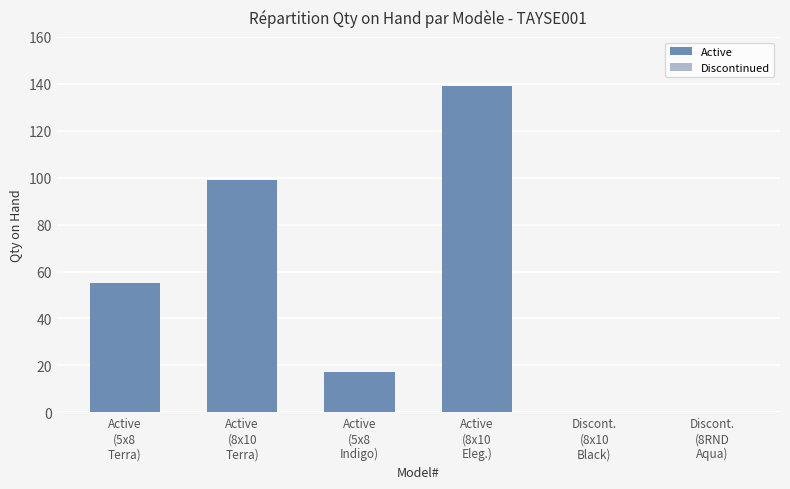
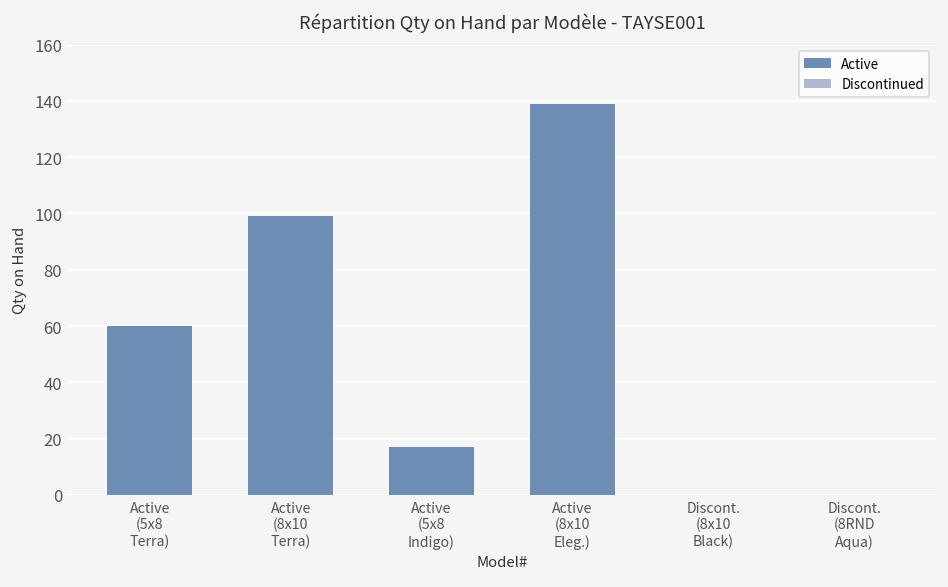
Active, Active (5x8 Terra): 55 -> 60
